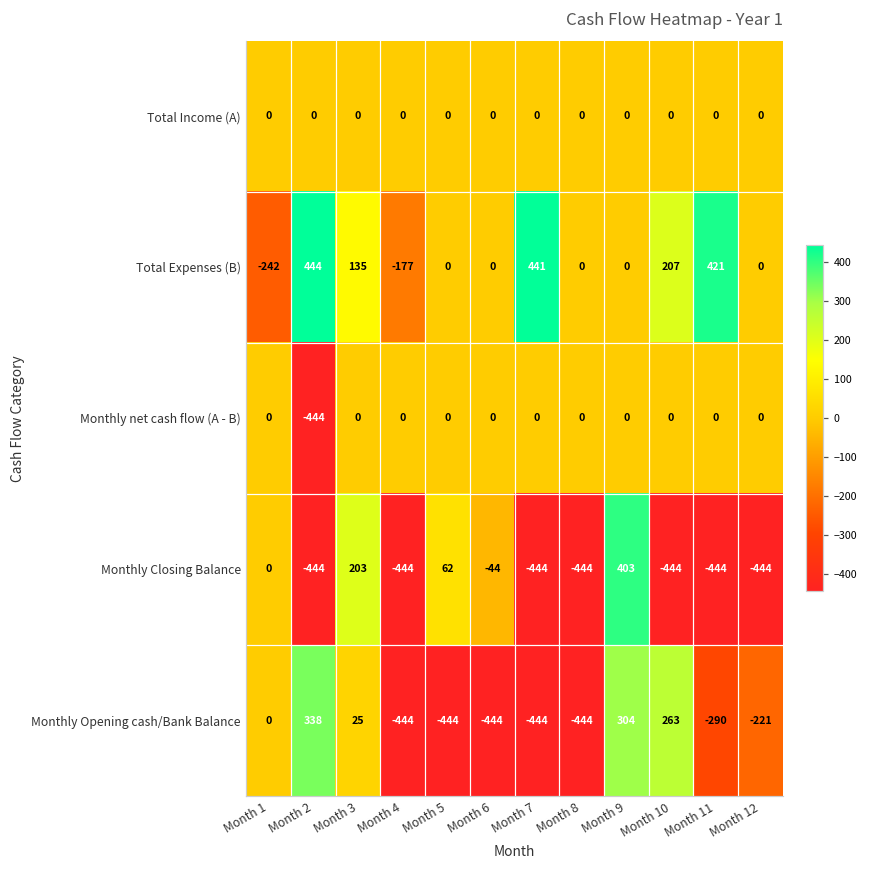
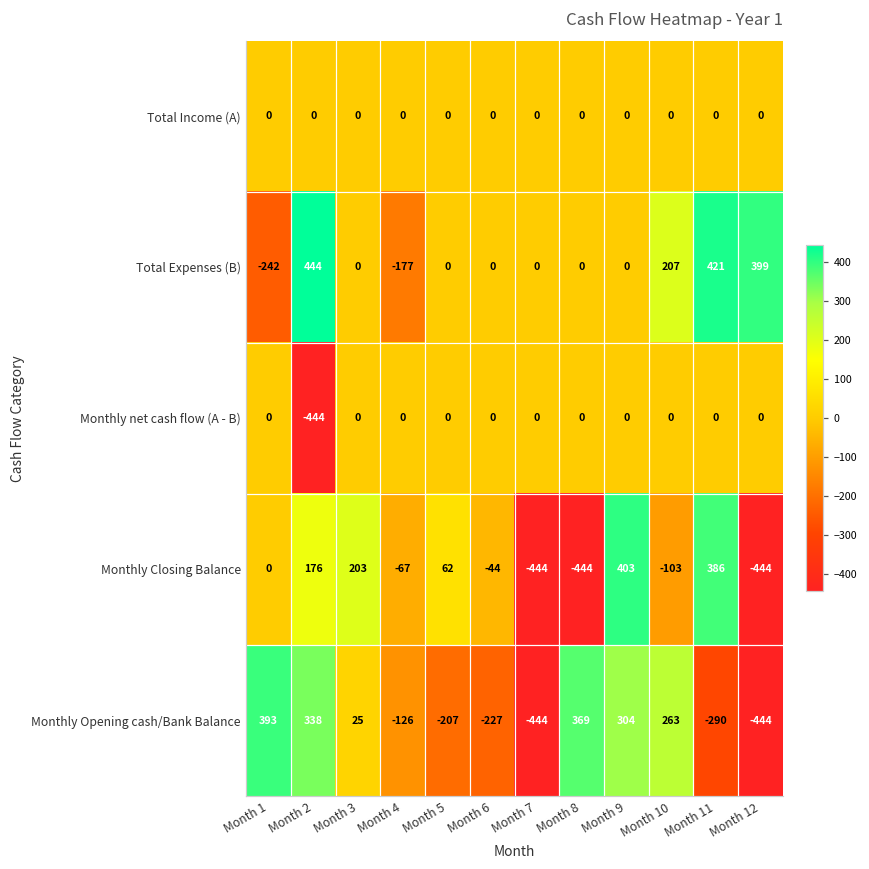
Total Expenses (B), Month 3: 135 -> 0
Total Expenses (B), Month 7: 441 -> 0
Total Expenses (B), Month 12: 0 -> 399
Monthly Closing Balance, Month 2: -444 -> 176
Monthly Closing Balance, Month 4: -444 -> -67
Monthly Closing Balance, Month 10: -444 -> -103
Monthly Closing Balance, Month 11: -444 -> 386
Monthly Opening cash/Bank Balance, Month 1: 0 -> 393
Monthly Opening cash/Bank Balance, Month 4: -444 -> -126
Monthly Opening cash/Bank Balance, Month 5: -444 -> -207
Monthly Opening cash/Bank Balance, Month 6: -444 -> -227
Monthly Opening cash/Bank Balance, Month 8: -444 -> 369
Monthly Opening cash/Bank Balance, Month 12: -221 -> -444
